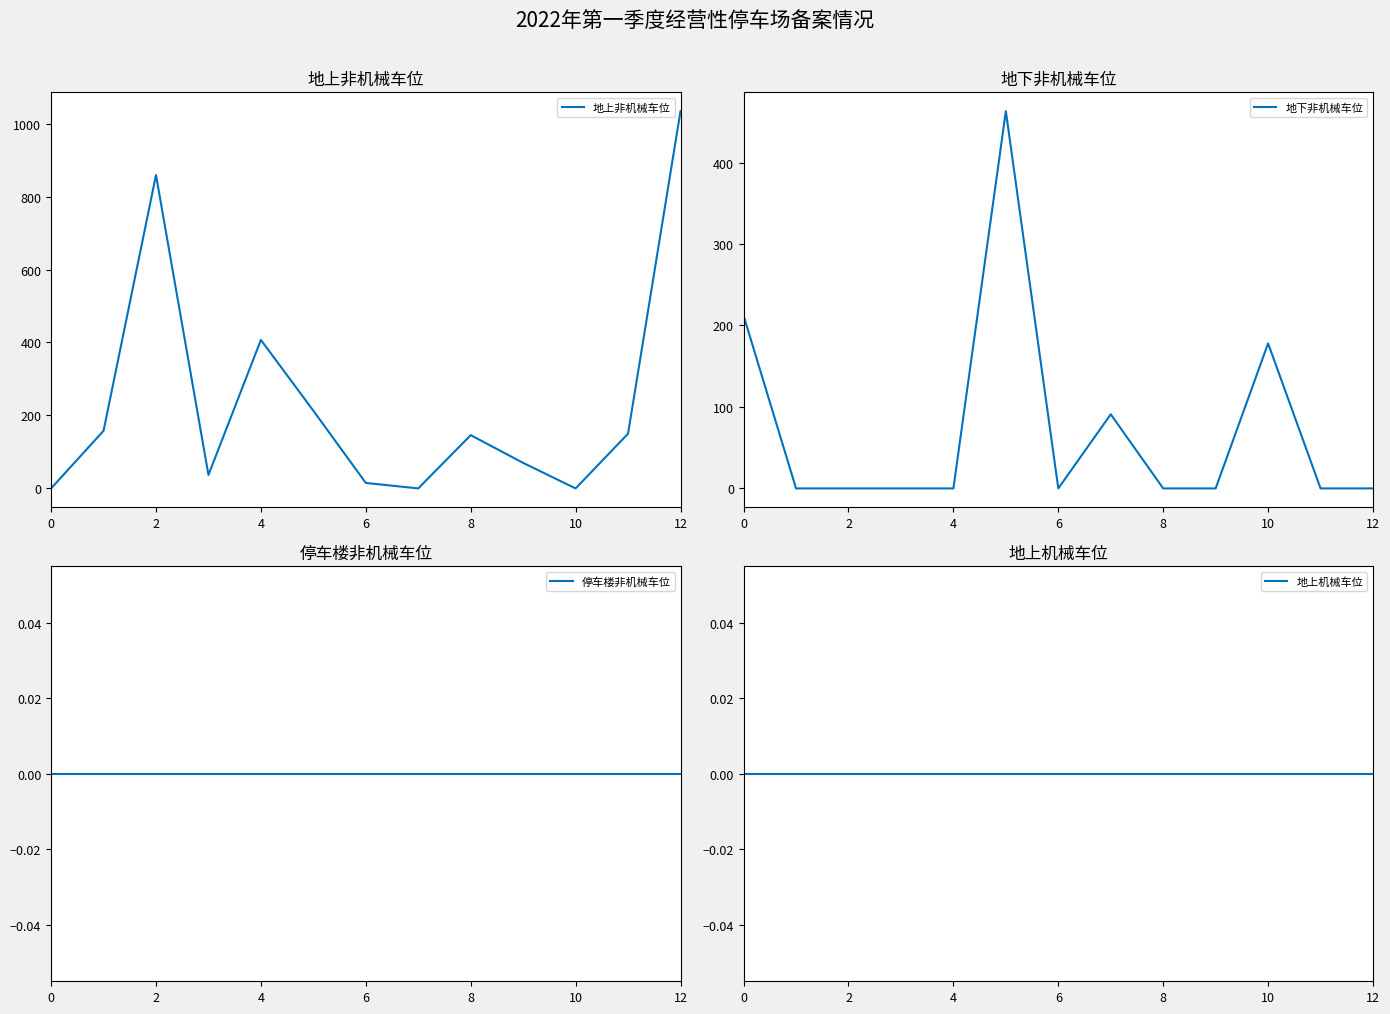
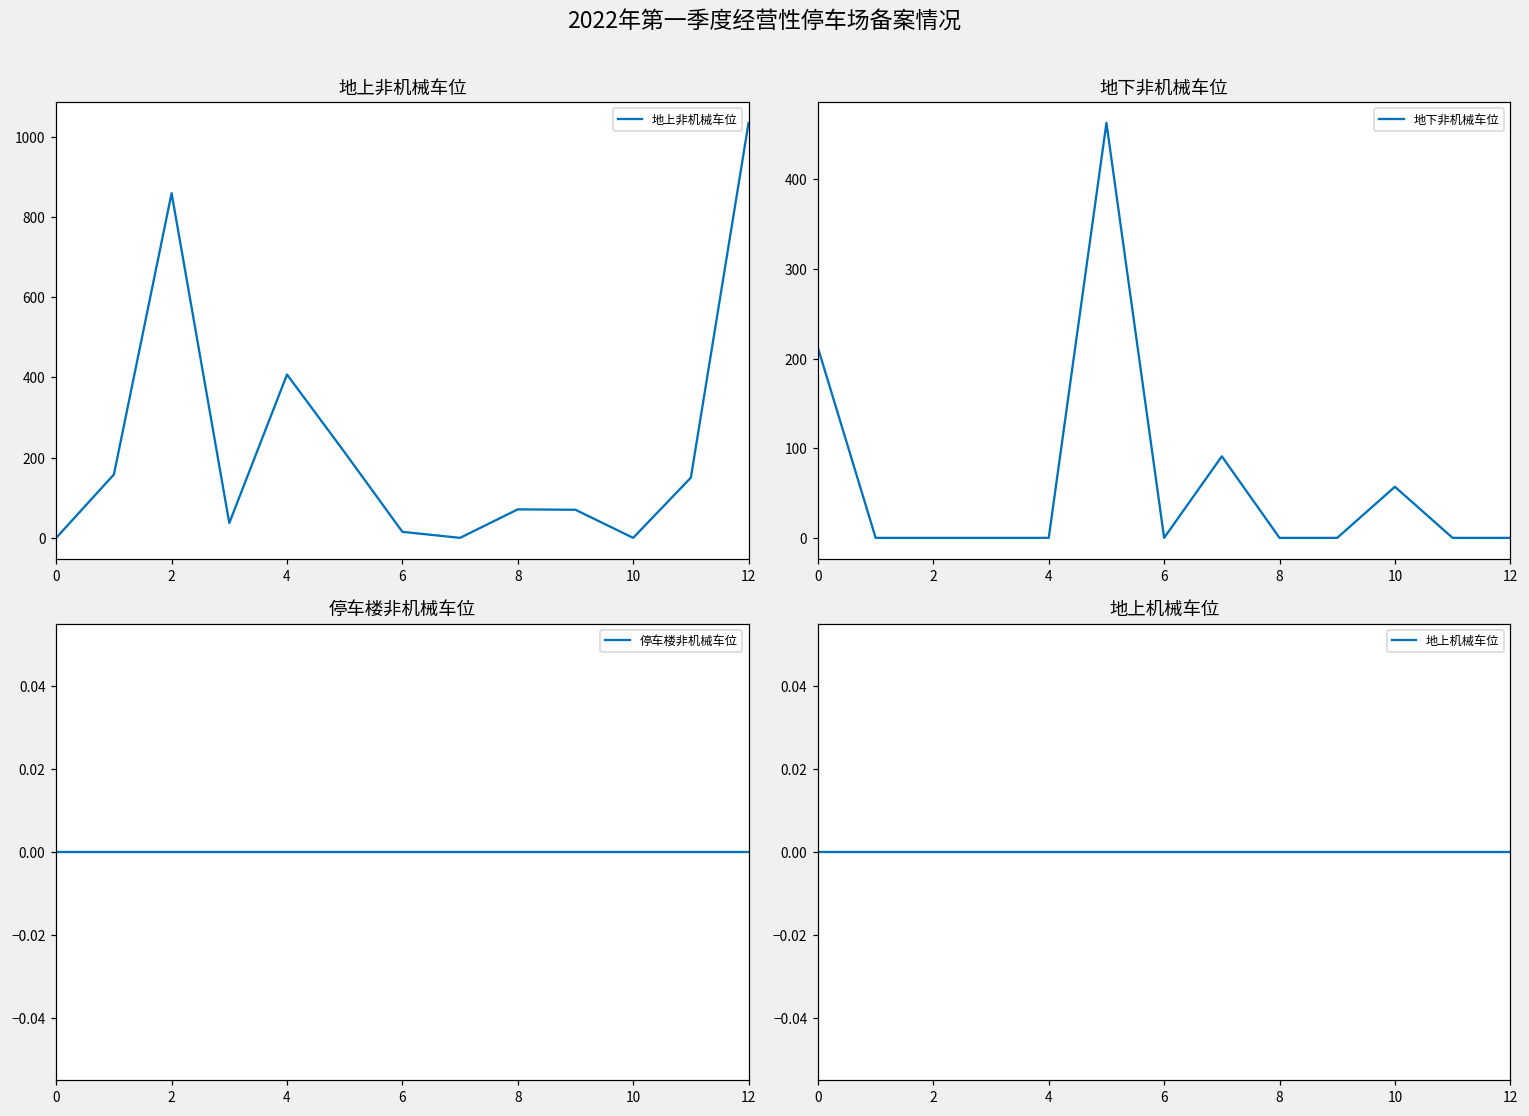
地上非机械车位, 8: 150 -> 70
地下非机械车位, 10: 180 -> 60
